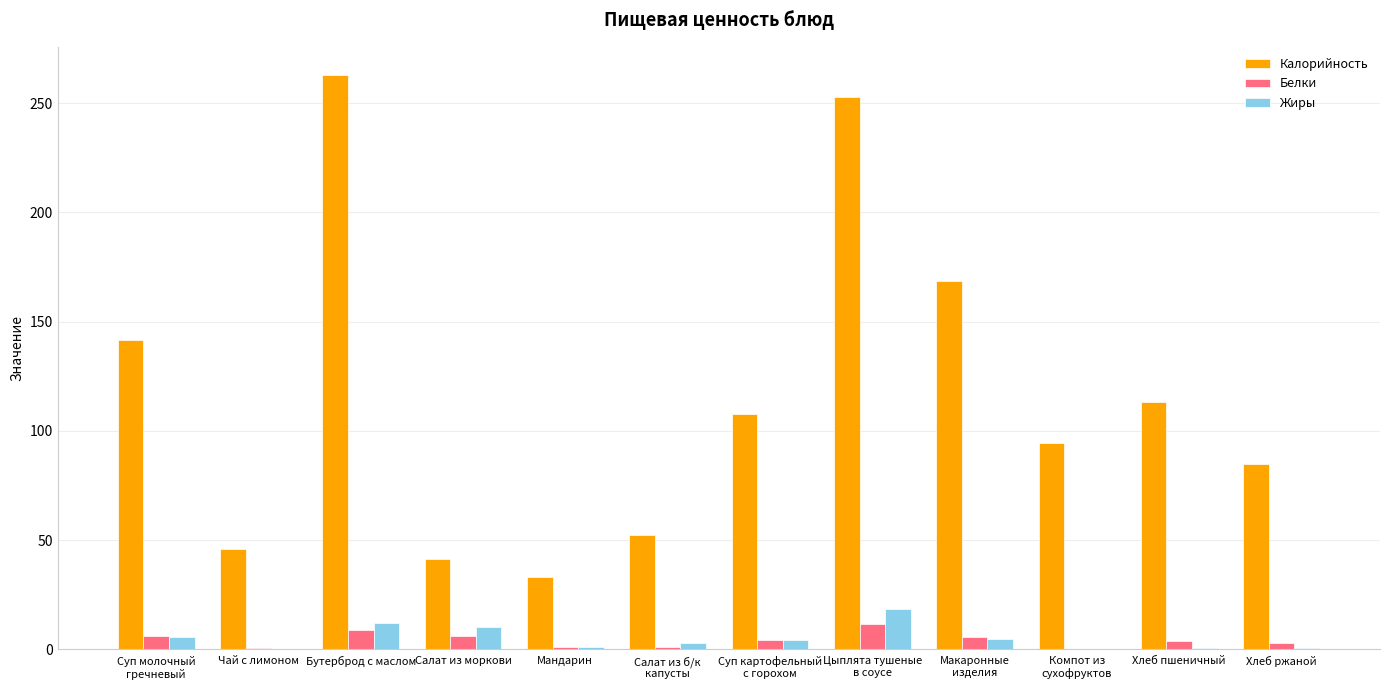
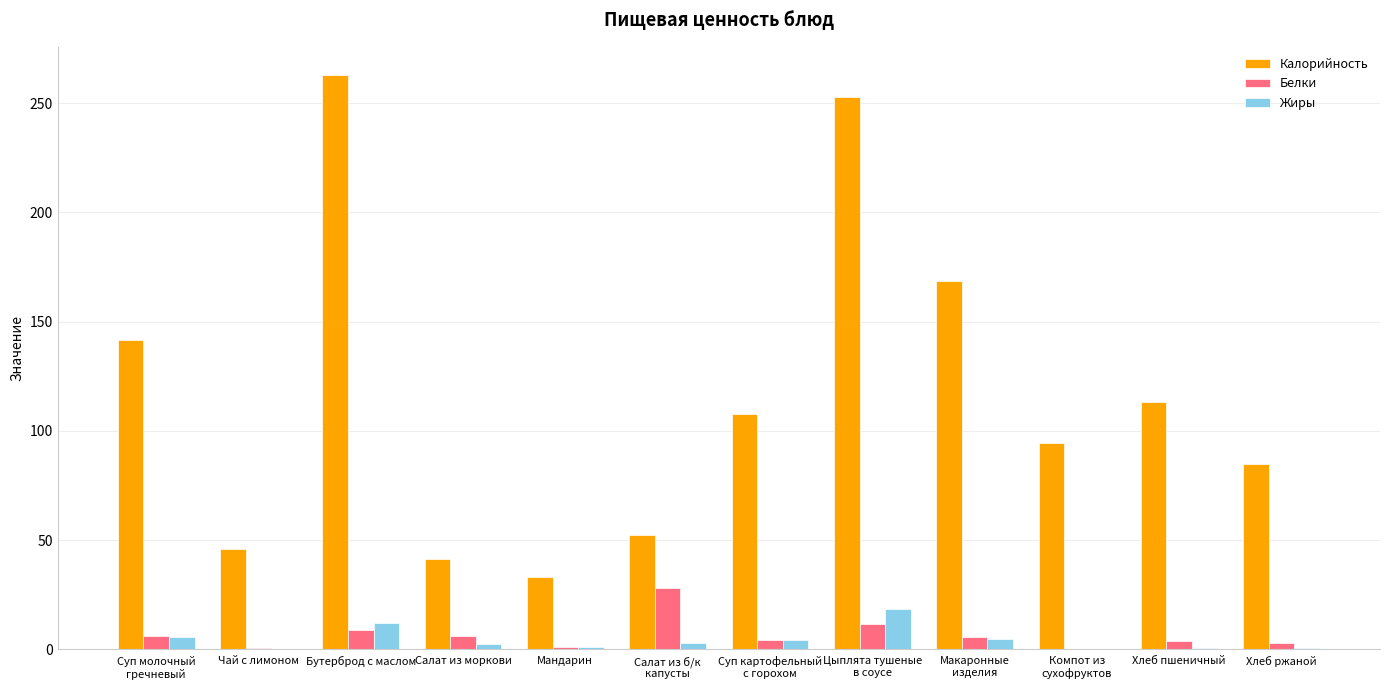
Жиры, Салат из моркови: 10 -> 2
Белки, Салат из б/к капусты: 1 -> 28
